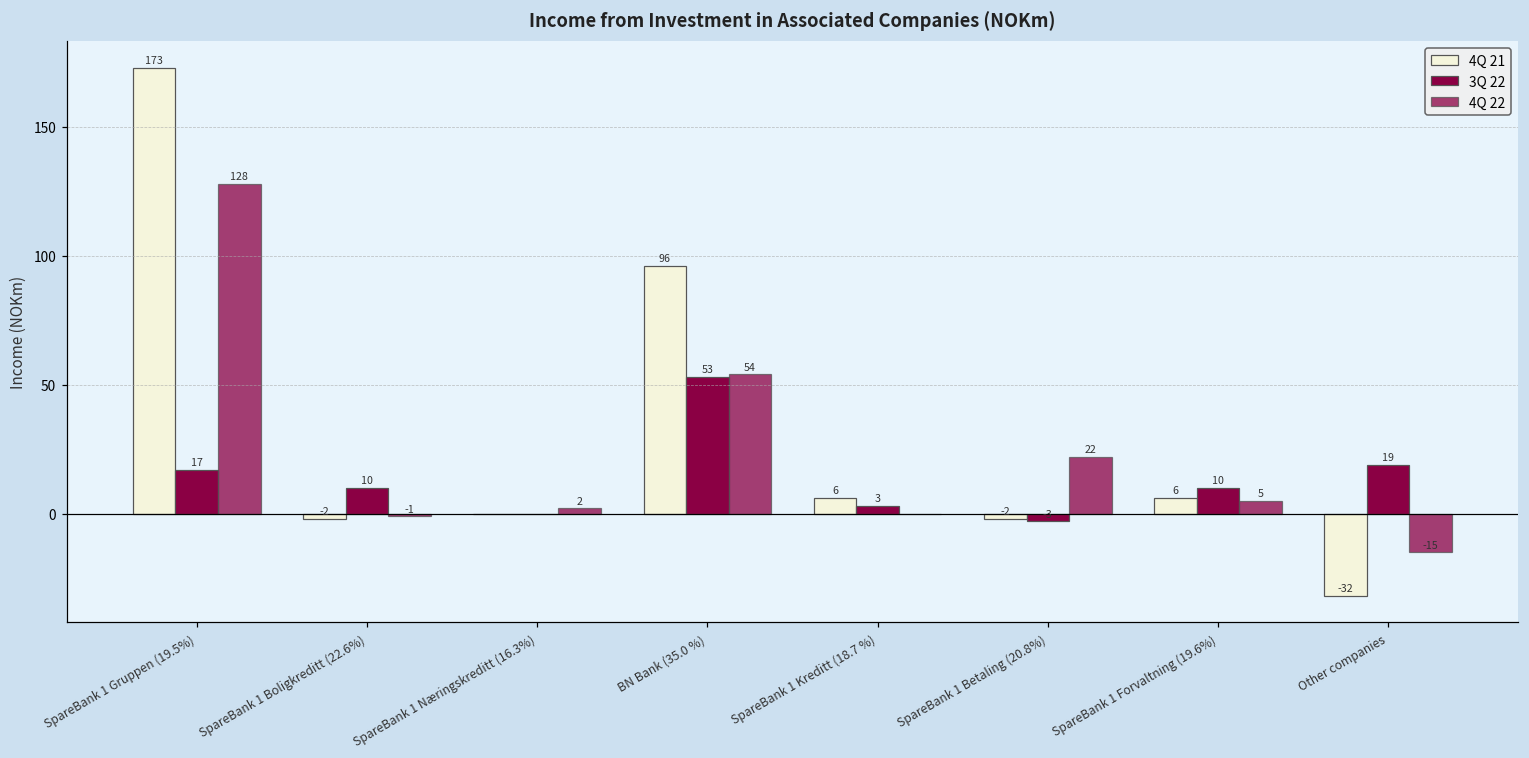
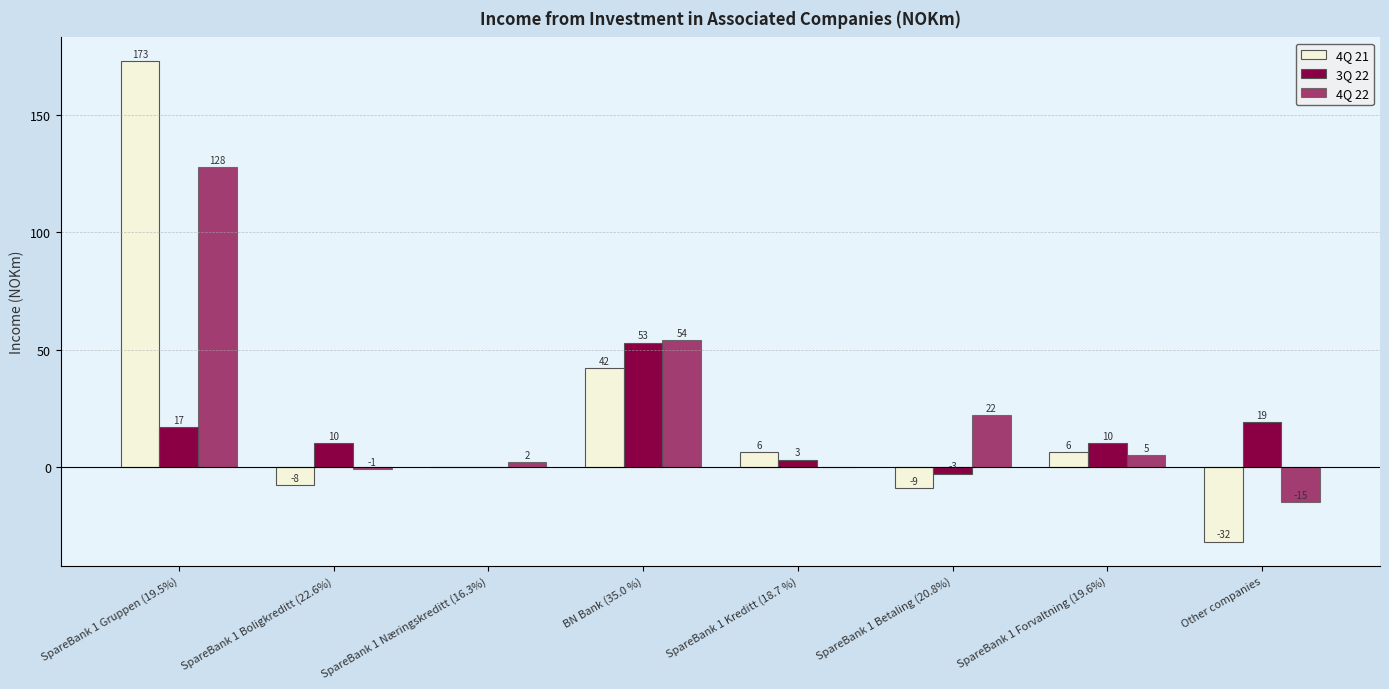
4Q 21, SpareBank 1 Boligkreditt (22.6%): -2 -> -8
4Q 21, BN Bank (35.0 %): 96 -> 42
4Q 21, SpareBank 1 Betaling (20.8%): -2 -> -9
